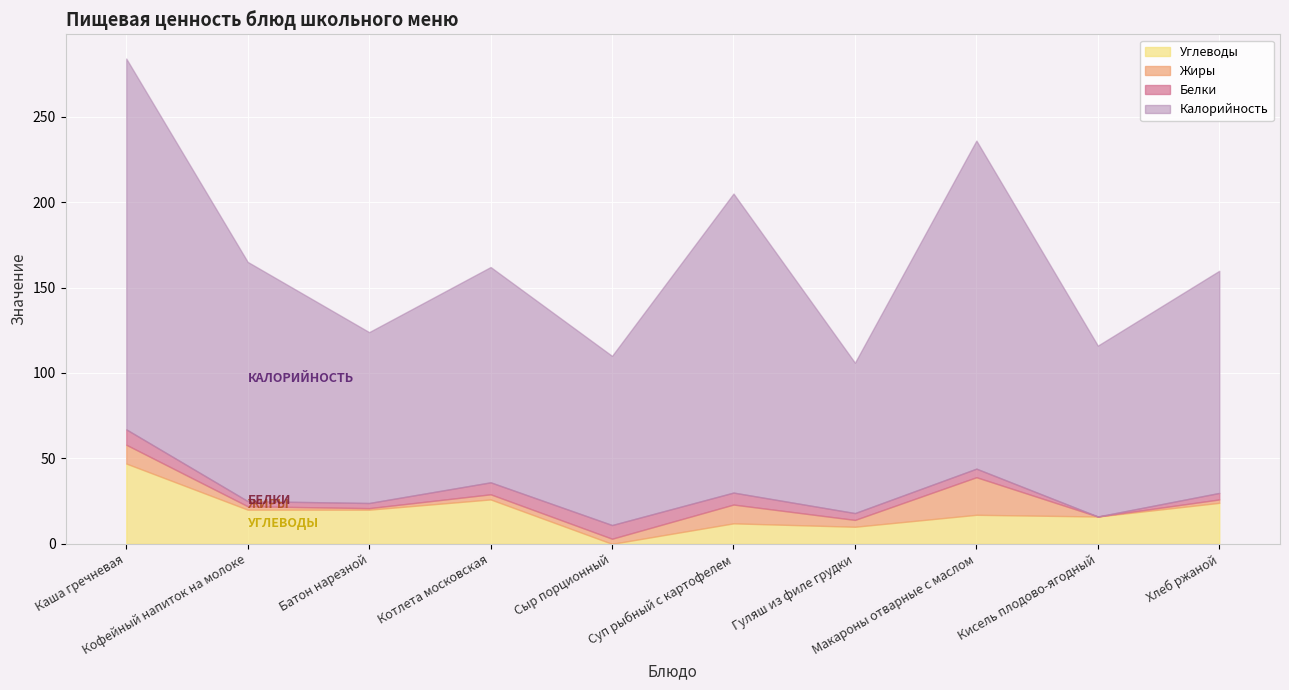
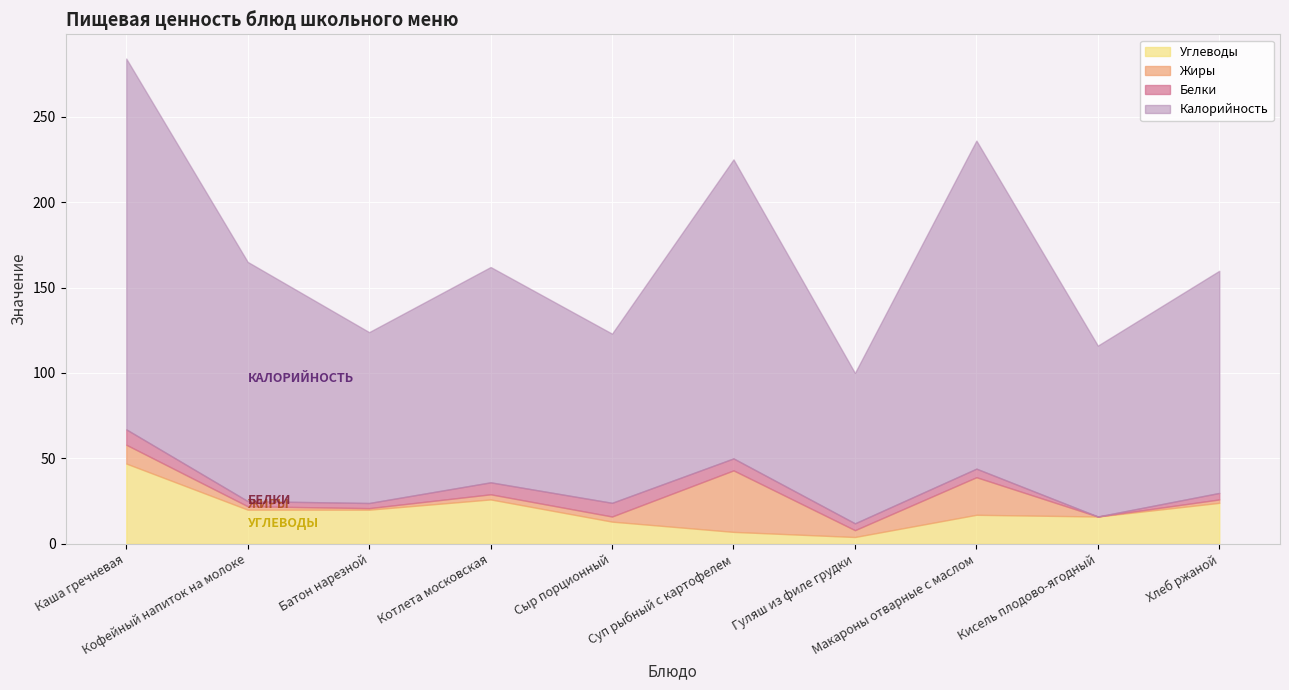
Углеводы, Сыр порционный: 0 -> 13
Углеводы, Суп рыбный с картофелем: 12 -> 7
Жиры, Суп рыбный с картофелем: 11 -> 36
Углеводы, Гуляш из филе грудки: 10 -> 4
